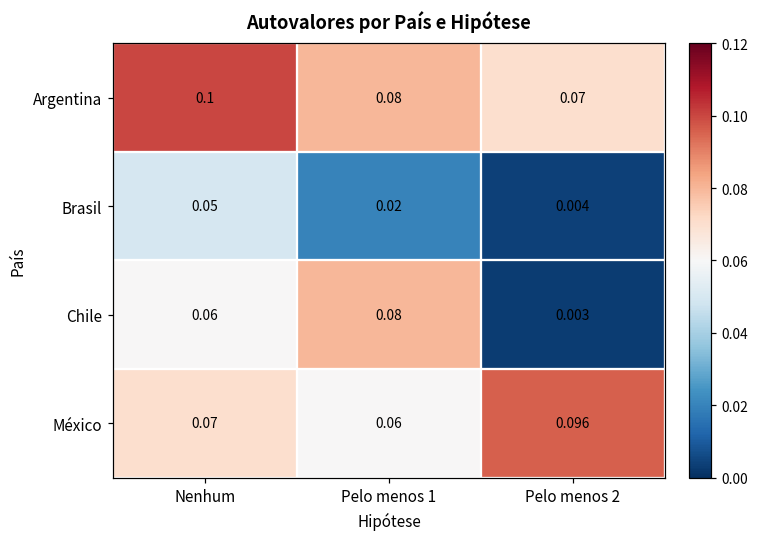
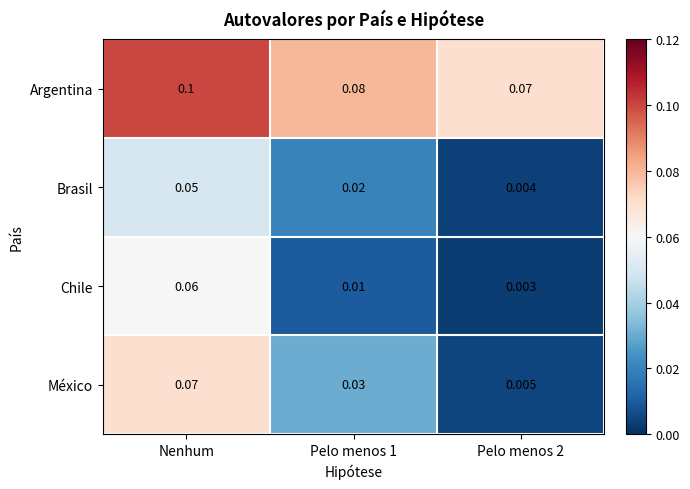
Chile, Pelo menos 1: 0.08 -> 0.01
México, Pelo menos 1: 0.06 -> 0.03
México, Pelo menos 2: 0.096 -> 0.005
